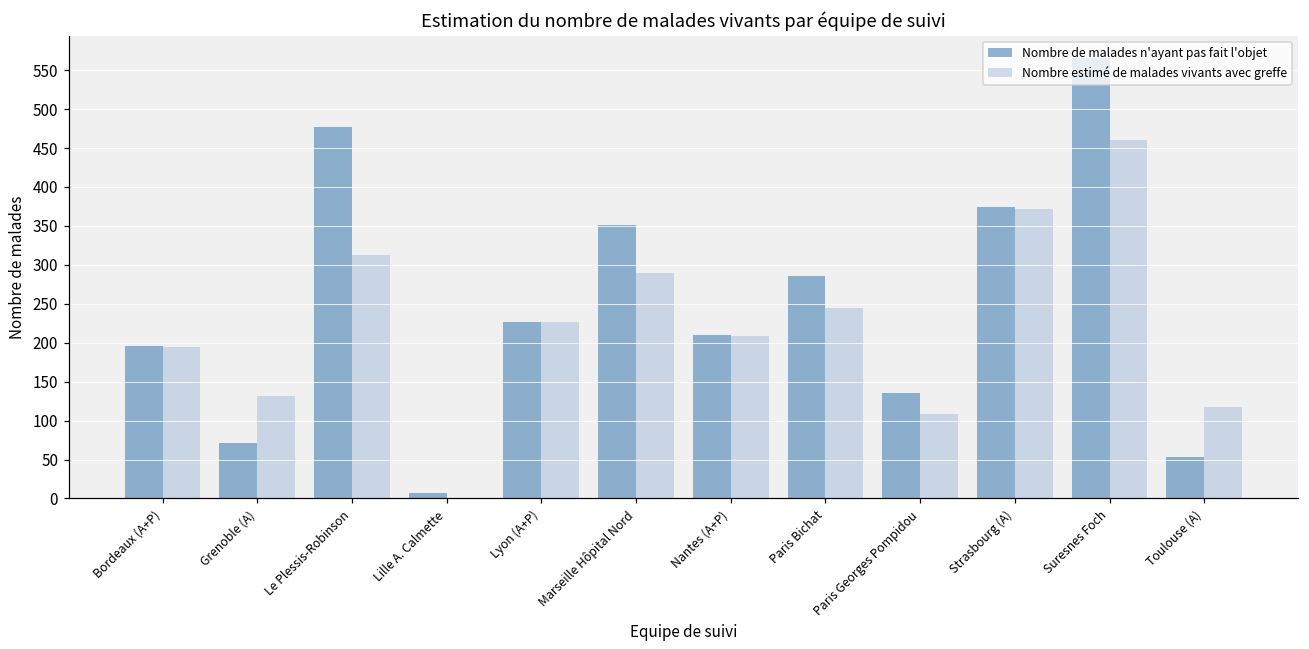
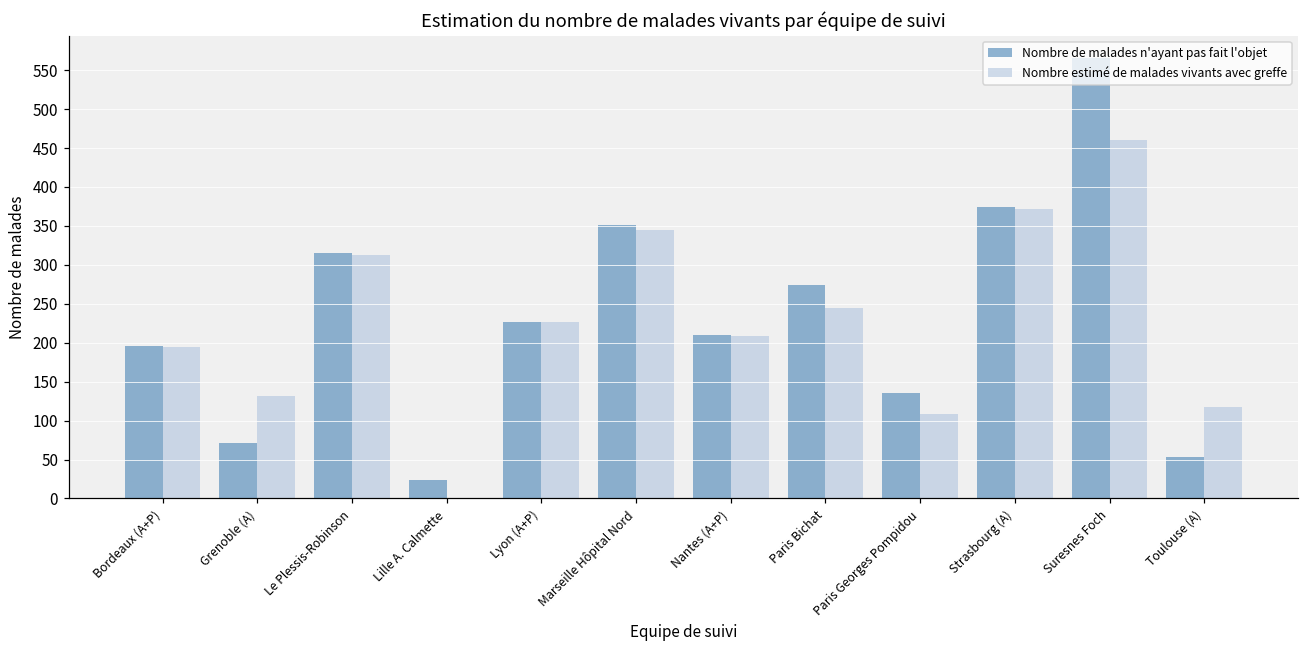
Nombre de malades n'ayant pas fait l'objet, Le Plessis-Robinson: 480 -> 320
Nombre de malades n'ayant pas fait l'objet, Lille A. Calmette: 10 -> 20
Nombre estimé de malades vivants avec greffe, Marseille Hôpital Nord: 290 -> 350
Nombre de malades n'ayant pas fait l'objet, Paris Bichat: 290 -> 270
